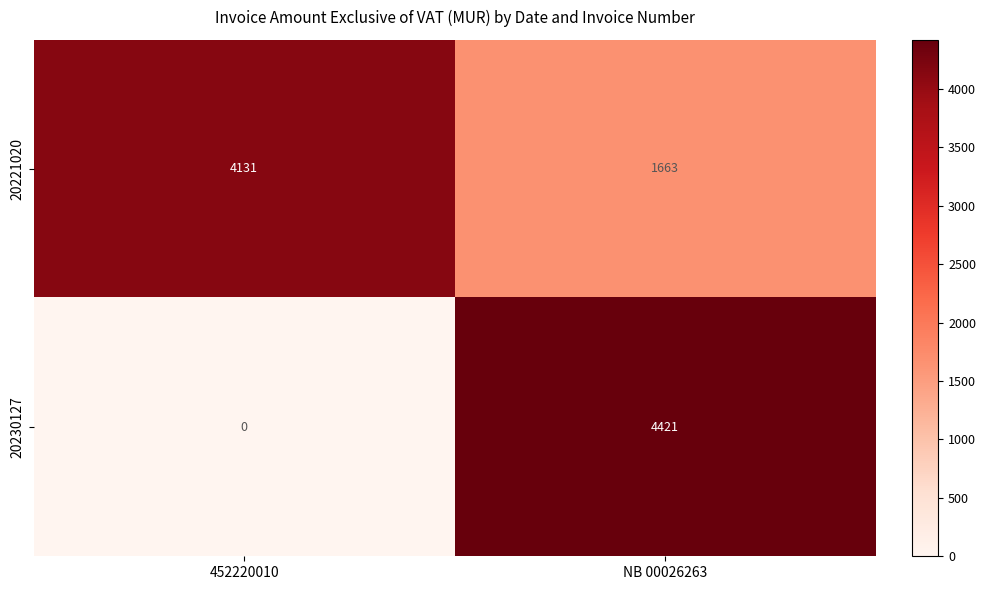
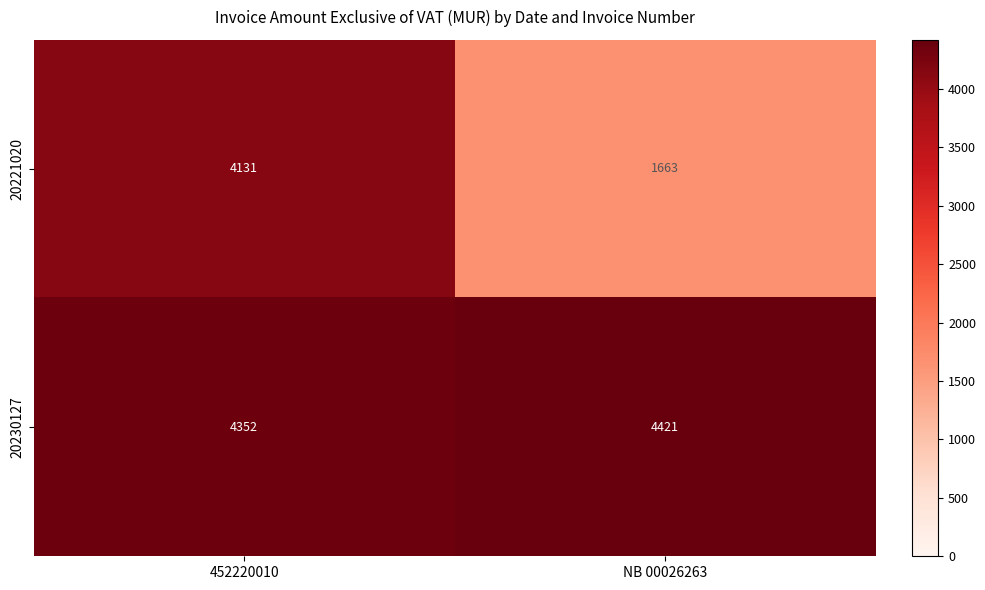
20230127, 452220010: 0 -> 4352
